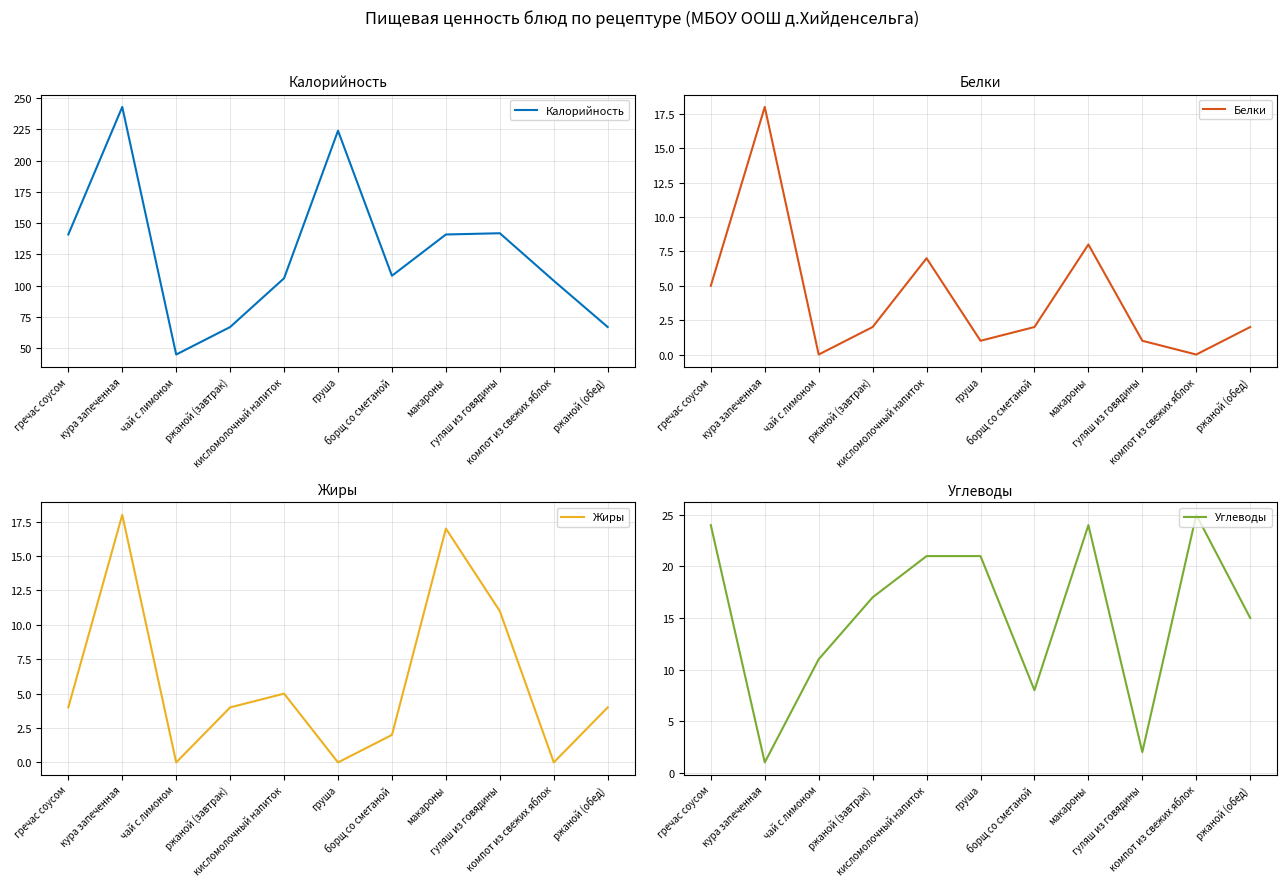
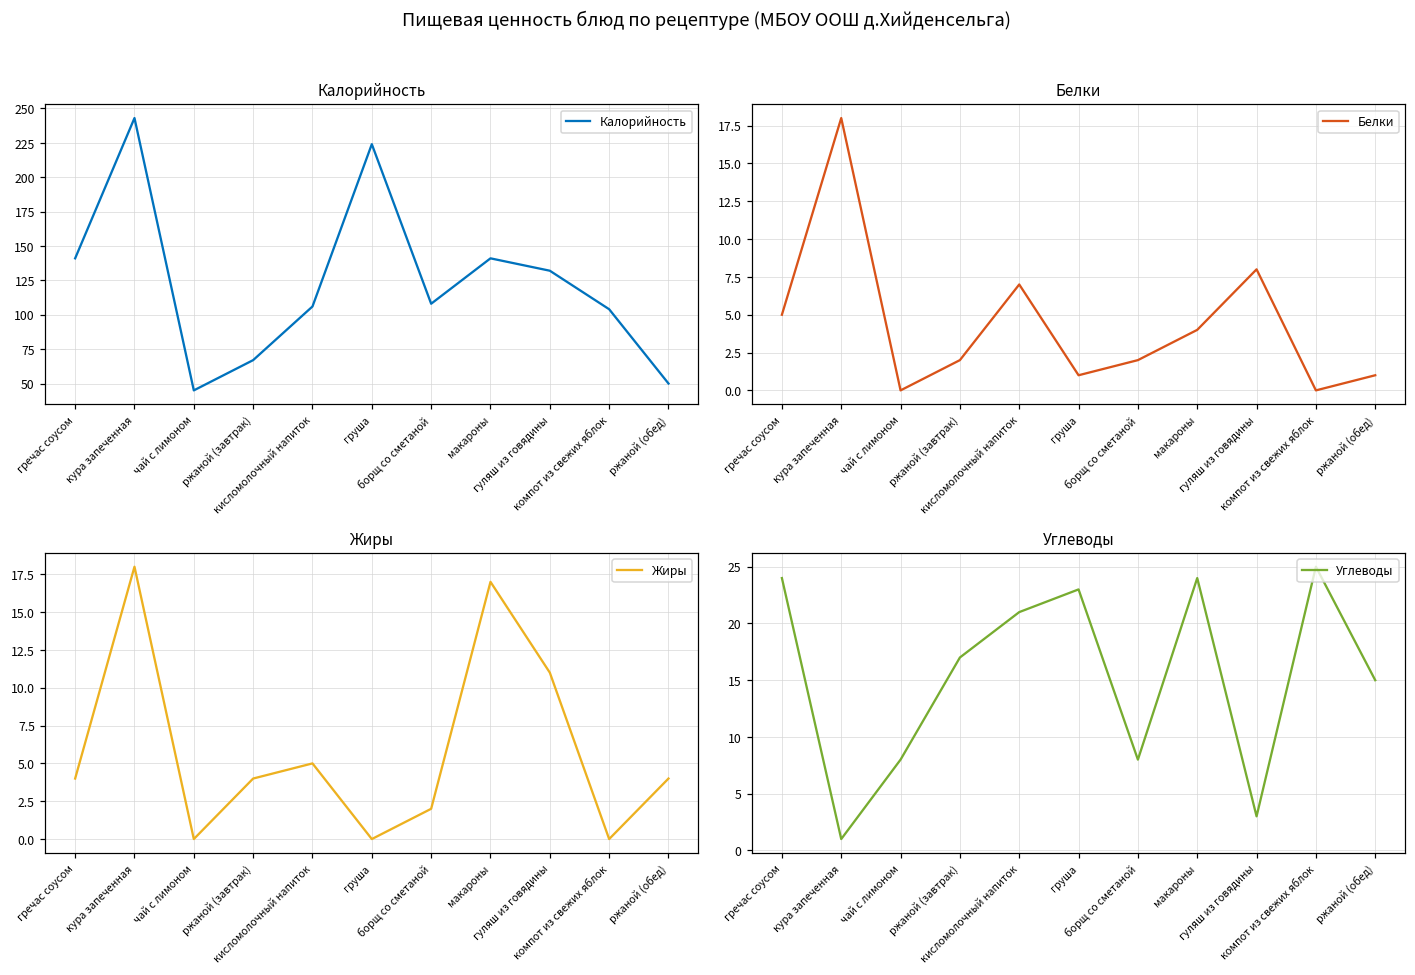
Калорийность, гуляш из говядины: 142 -> 132
Калорийность, ржаной (обед): 67 -> 50
Белки, макароны: 8 -> 4
Белки, гуляш из говядины: 1 -> 8
Белки, ржаной (обед): 2 -> 1
Углеводы, чай с лимоном: 11 -> 8
Углеводы, груша: 21 -> 23
Углеводы, гуляш из говядины: 2 -> 3
